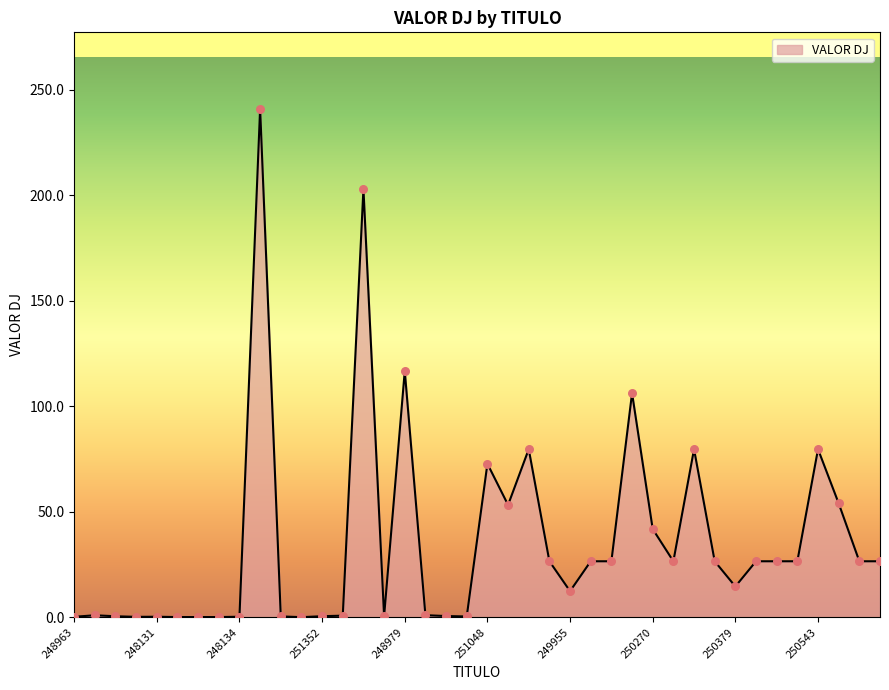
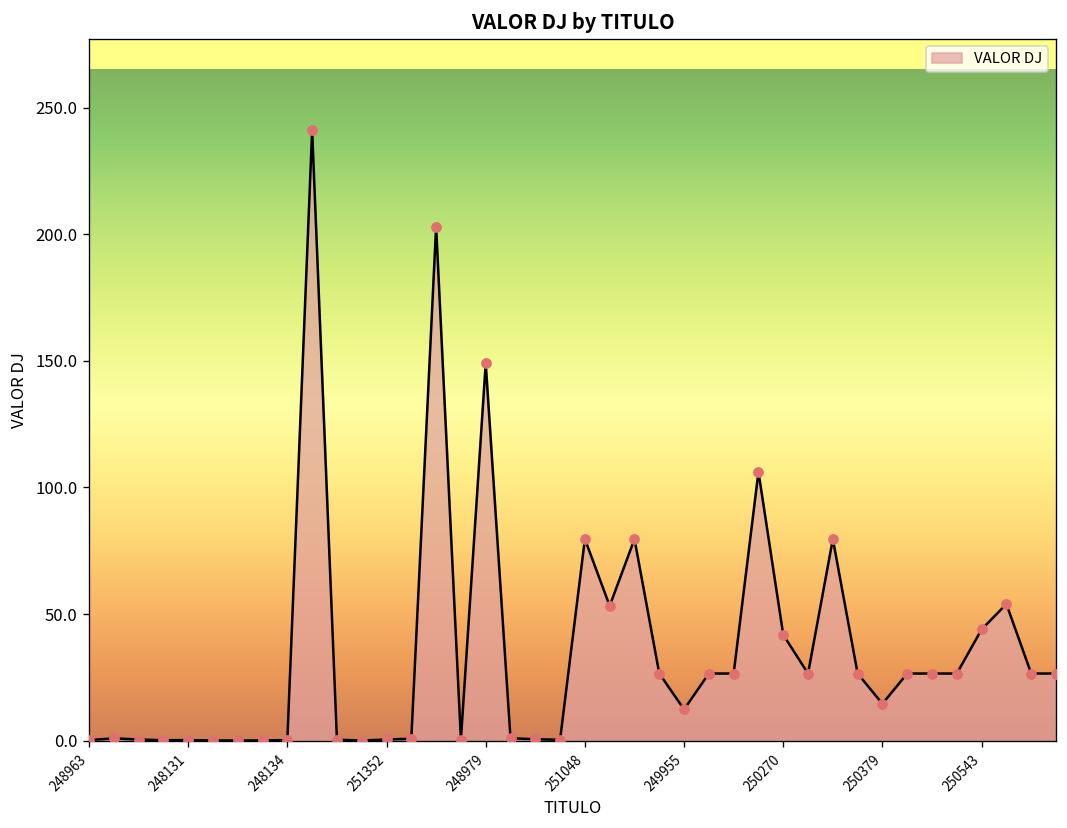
248979: 117 -> 149
251048: 73 -> 80
250543: 80 -> 44
